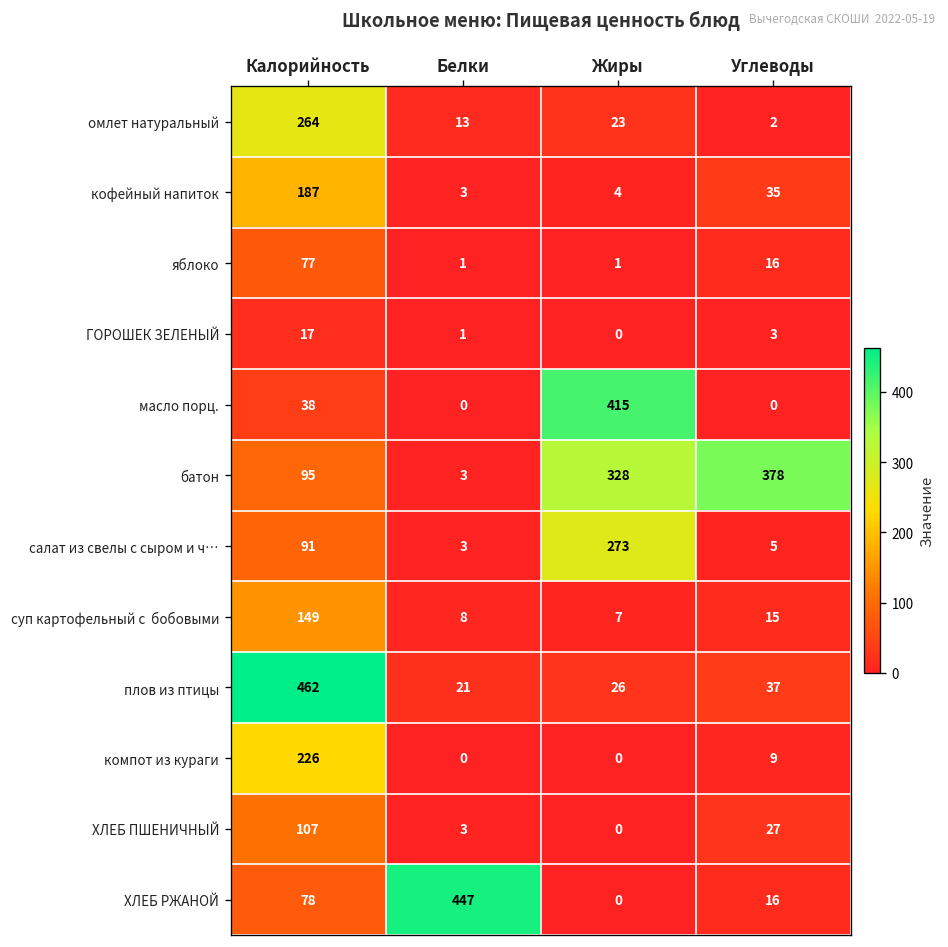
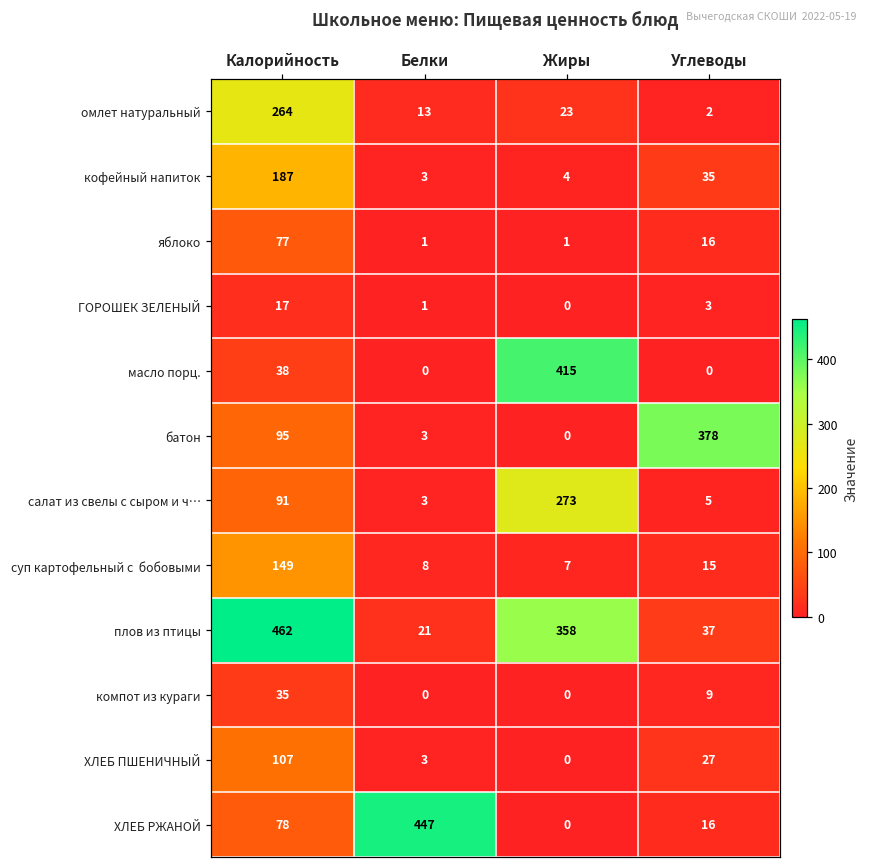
батон, Жиры: 328 -> 0
плов из птицы, Жиры: 26 -> 358
компот из кураги, Калорийность: 226 -> 35
